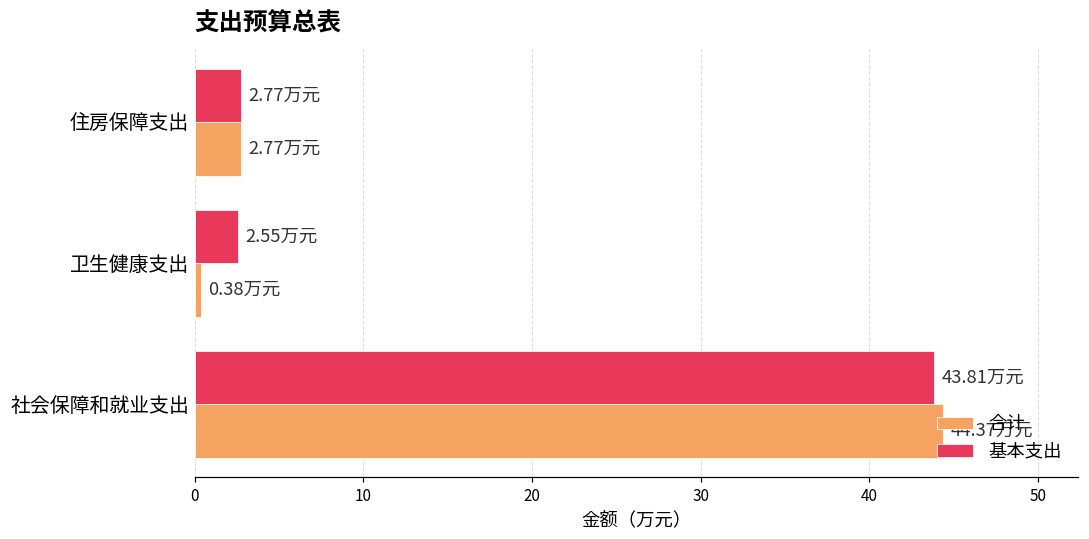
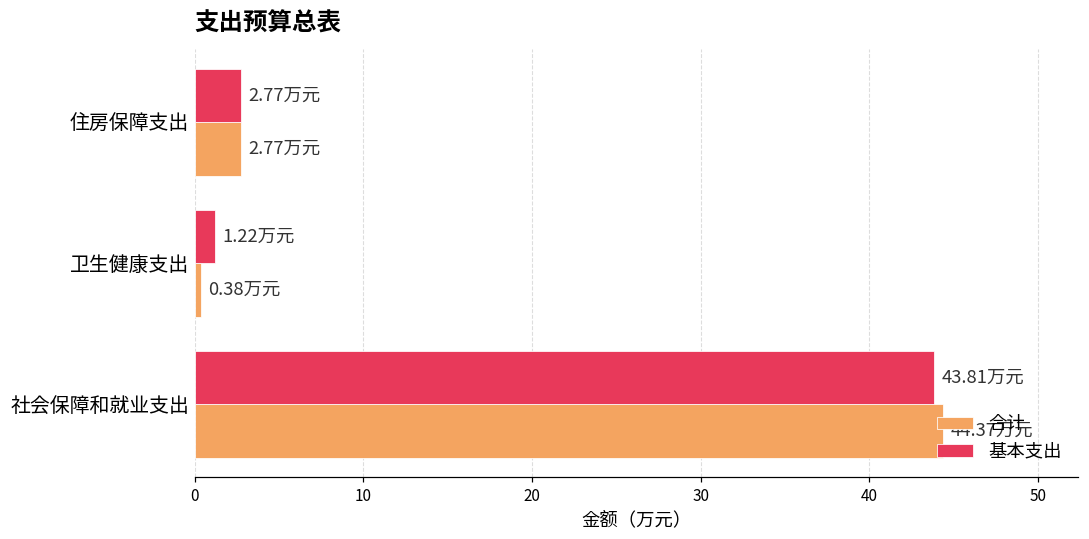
基本支出, 卫生健康支出: 2.55 -> 1.22
